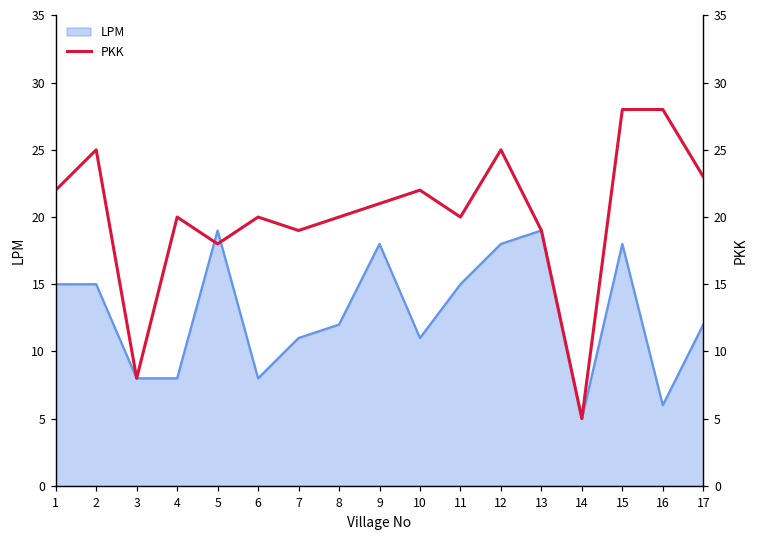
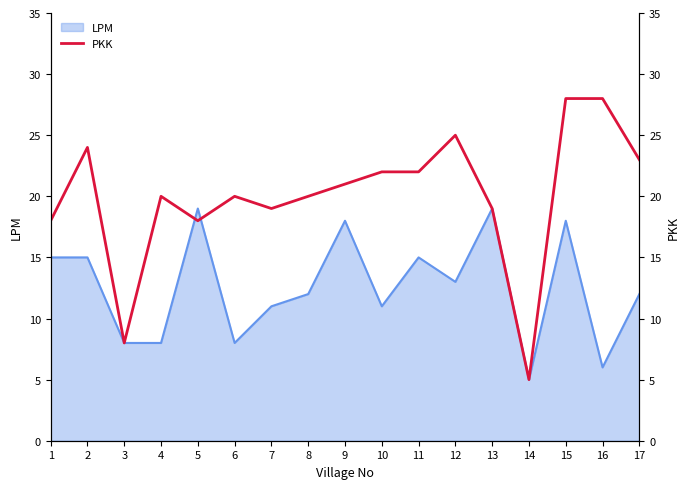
LPM, 12: 18 -> 13
PKK, 1: 22 -> 18
PKK, 2: 25 -> 24
PKK, 11: 20 -> 22
